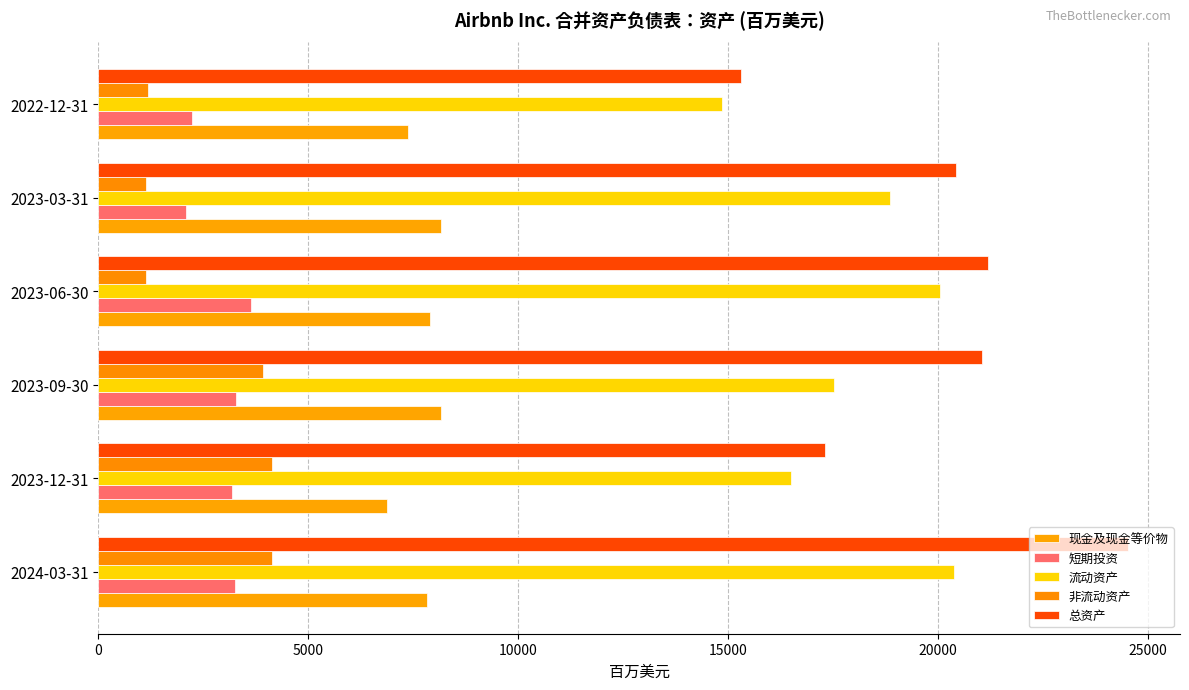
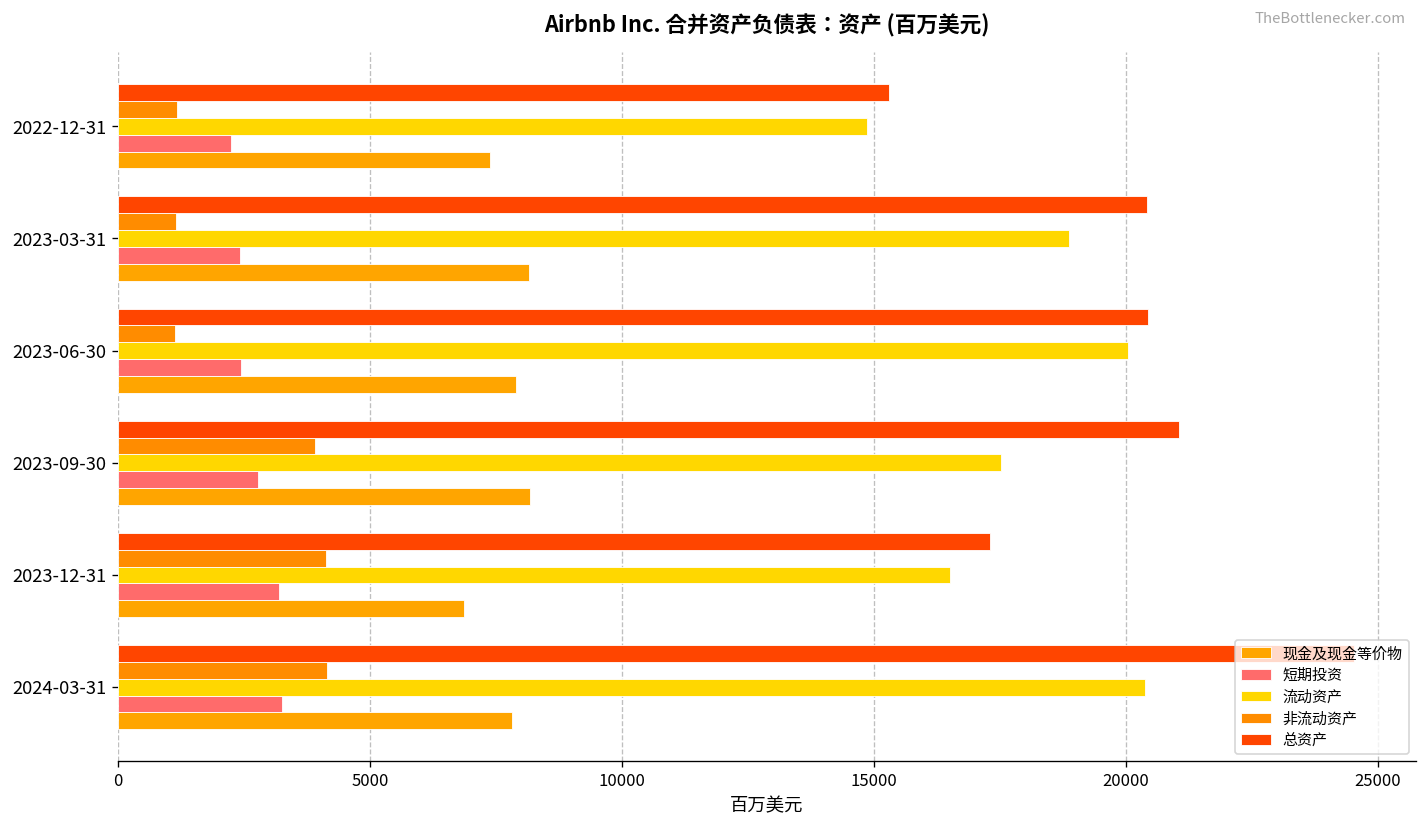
短期投资, 2023-03-31: 2100 -> 2400
总资产, 2023-06-30: 21200 -> 20400
短期投资, 2023-06-30: 3600 -> 2400
短期投资, 2023-09-30: 3300 -> 2800
